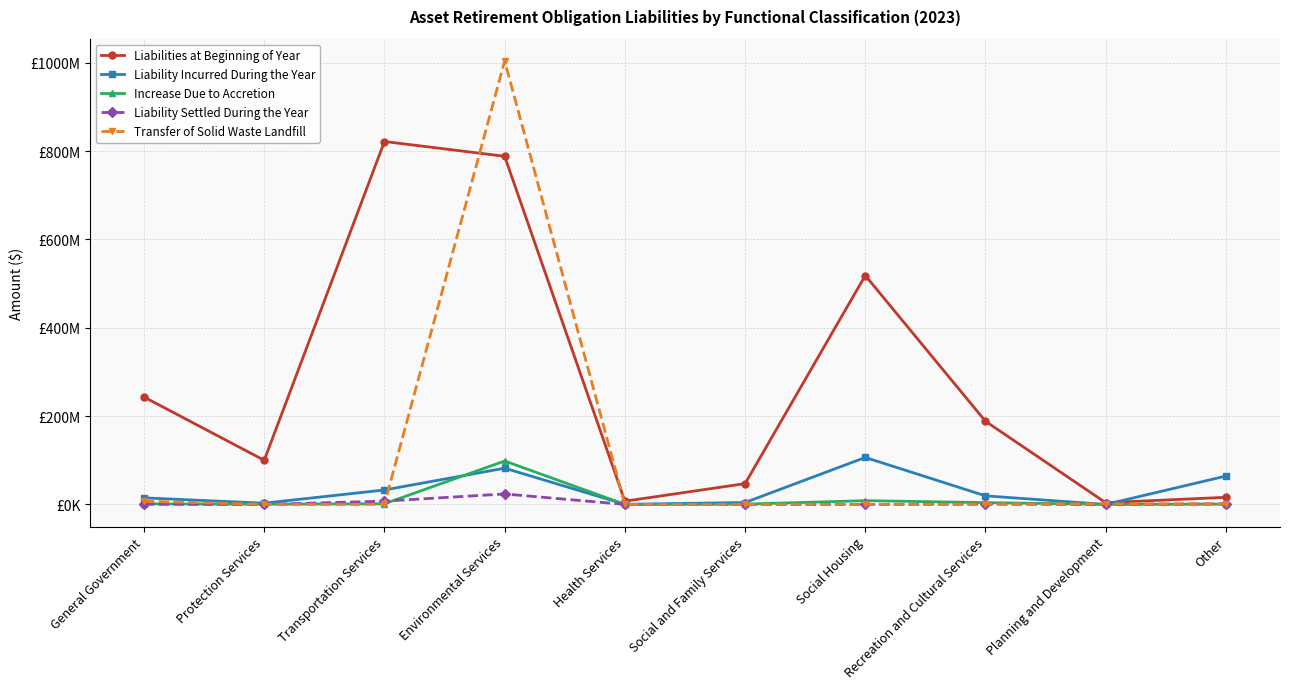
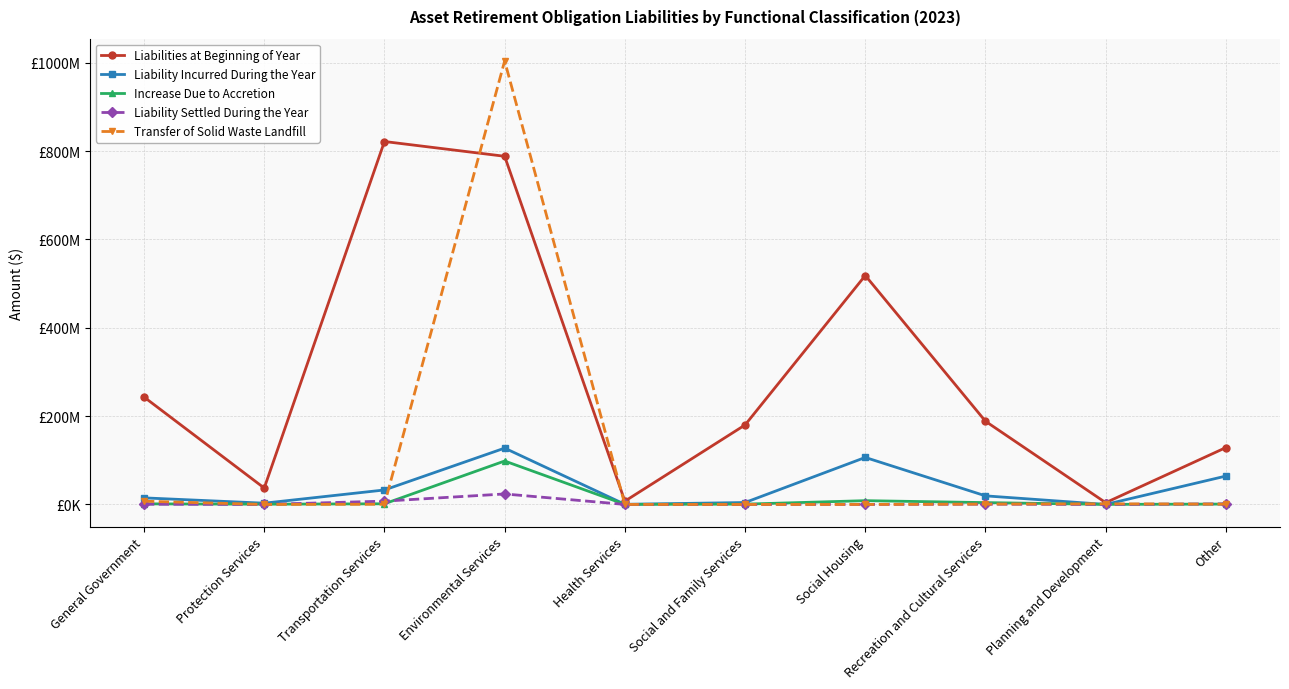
Liabilities at Beginning of Year, Protection Services: £100000000 -> £40000000
Liability Incurred During the Year, Environmental Services: £80000000 -> £130000000
Liabilities at Beginning of Year, Social and Family Services: £50000000 -> £180000000
Liabilities at Beginning of Year, Other: £20000000 -> £130000000
